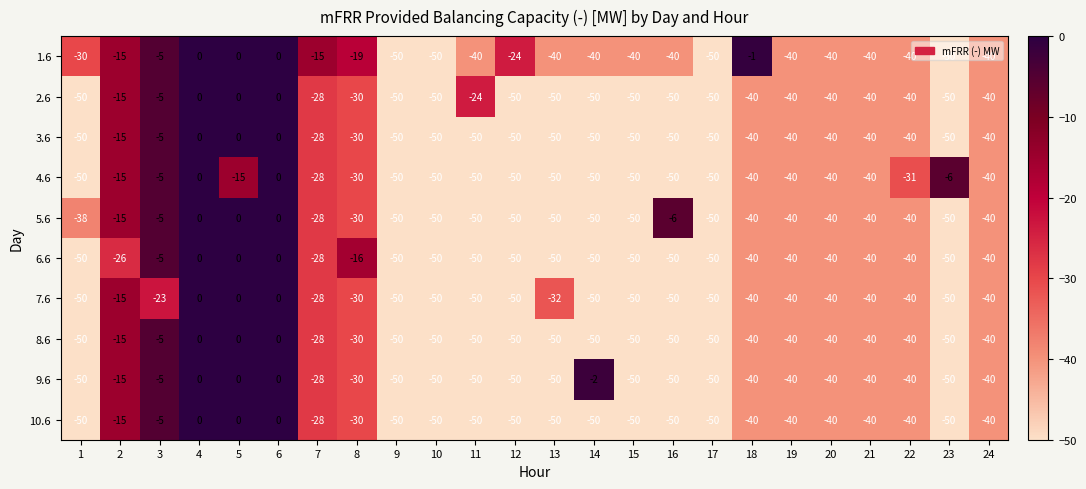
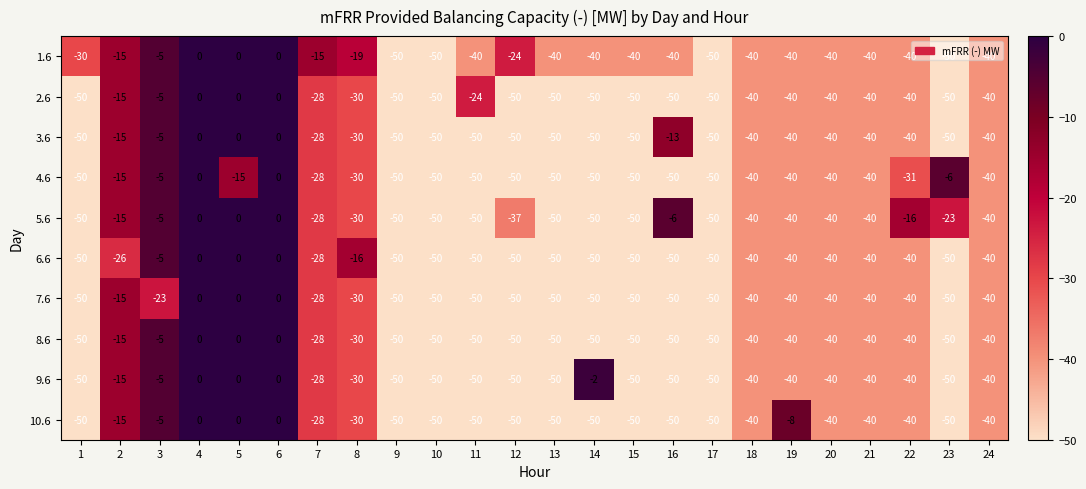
1.6, 18: -1 -> -40
3.6, 16: -50 -> -13
5.6, 1: -38 -> -50
5.6, 12: -50 -> -37
5.6, 22: -40 -> -16
5.6, 23: -50 -> -23
7.6, 13: -32 -> -50
10.6, 19: -40 -> -8
